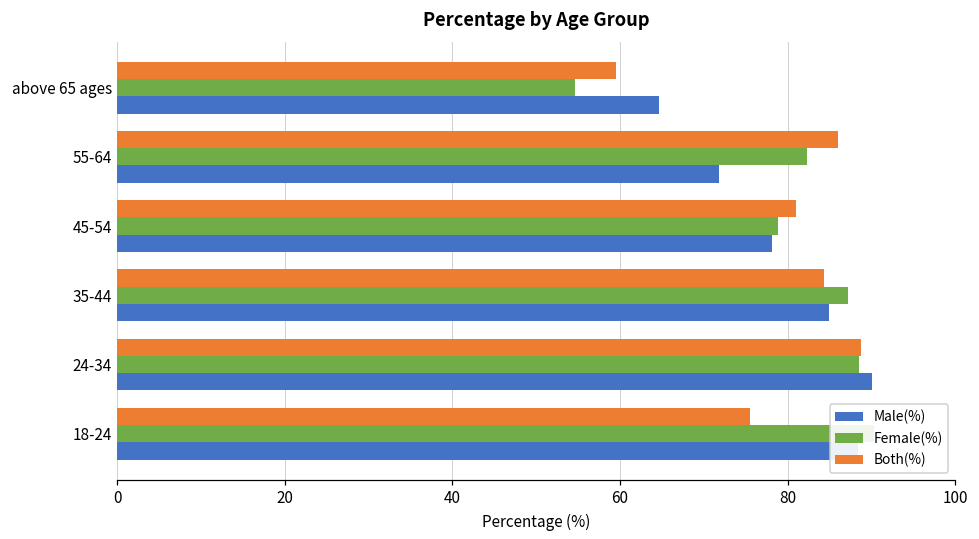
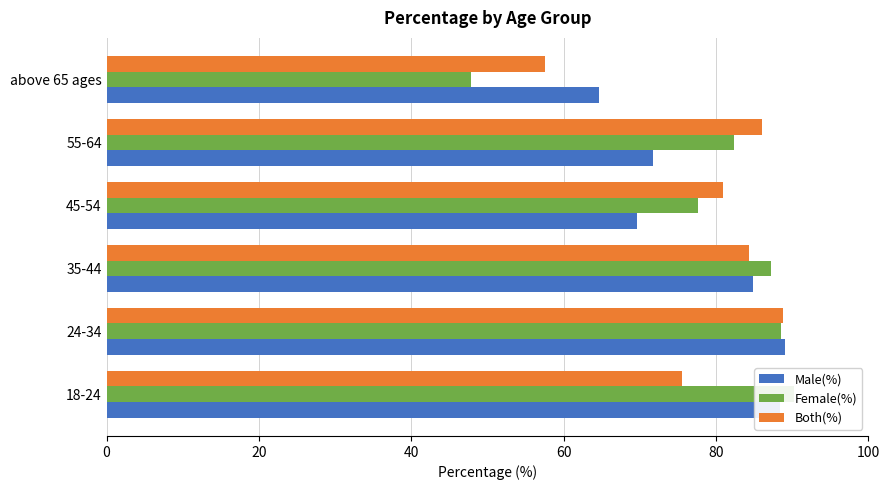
Both(%), above 65 ages: 60 -> 58
Female(%), above 65 ages: 55 -> 48
Female(%), 45-54: 79 -> 78
Male(%), 45-54: 78 -> 70
Male(%), 24-34: 90 -> 89
